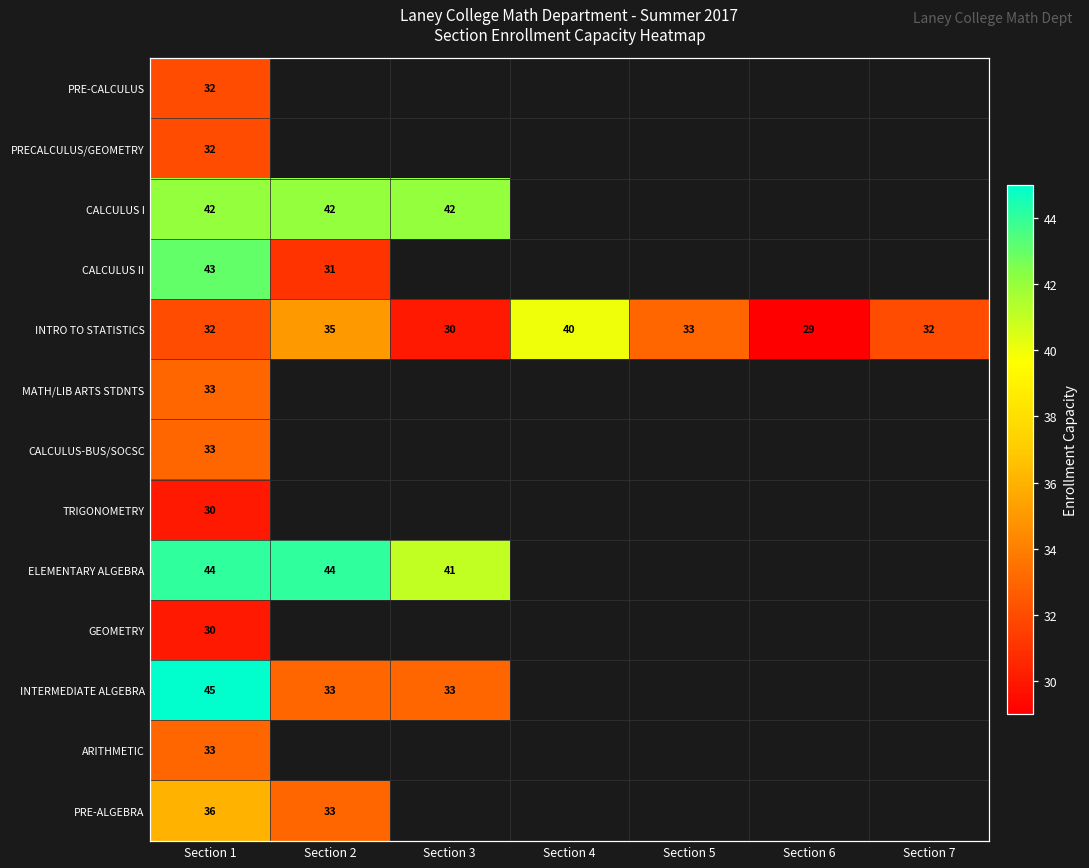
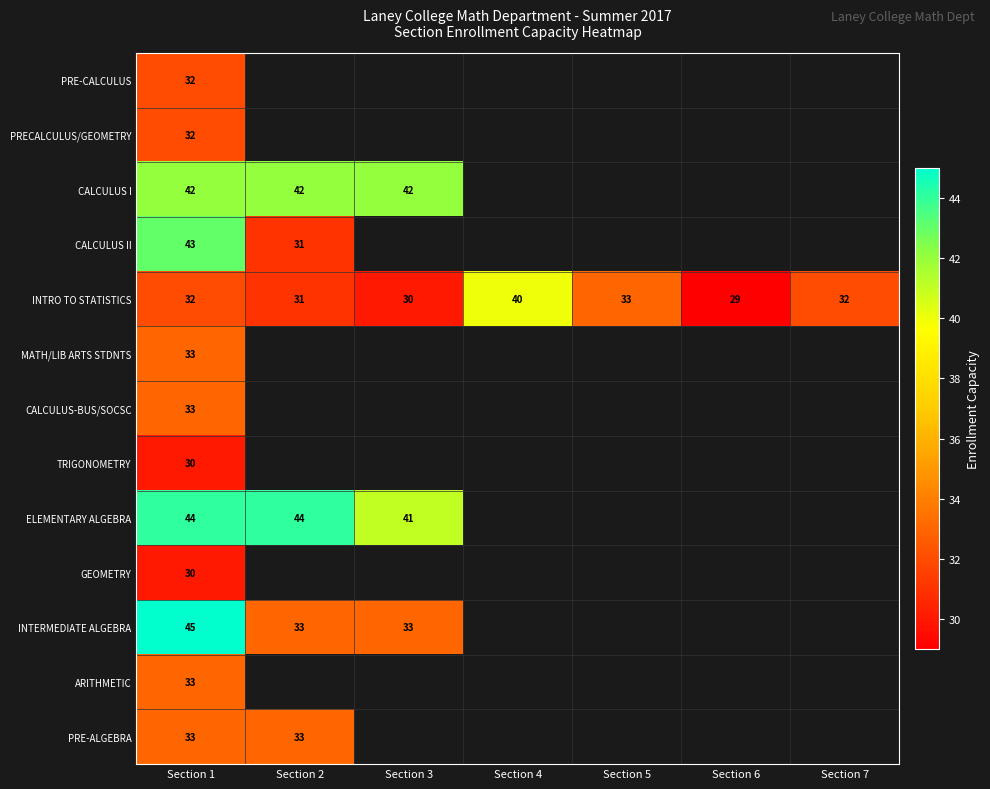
INTRO TO STATISTICS, Section 2: 35 -> 31
PRE-ALGEBRA, Section 1: 36 -> 33
